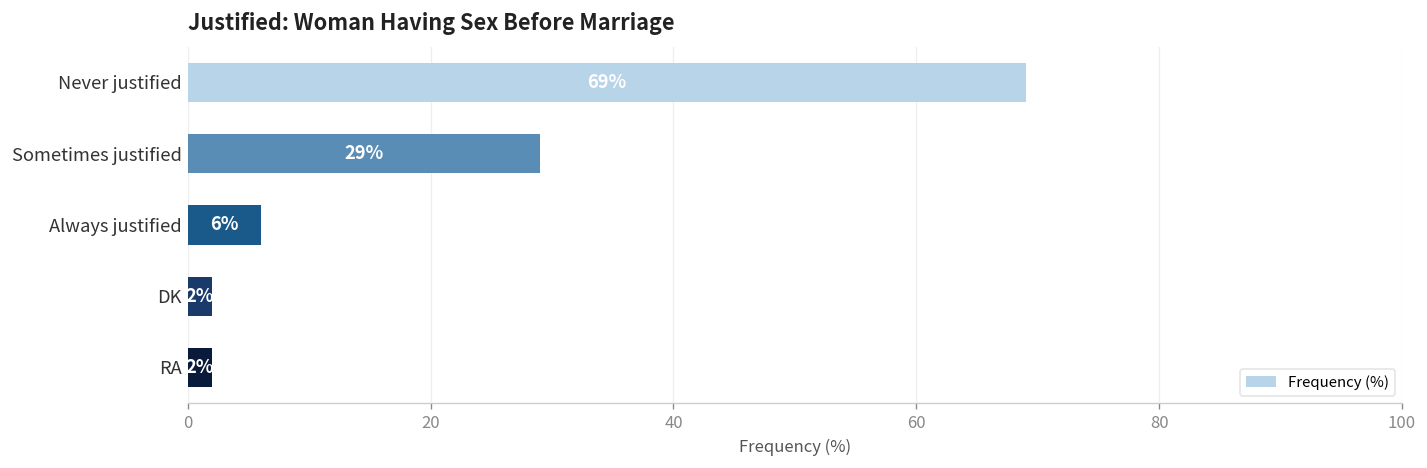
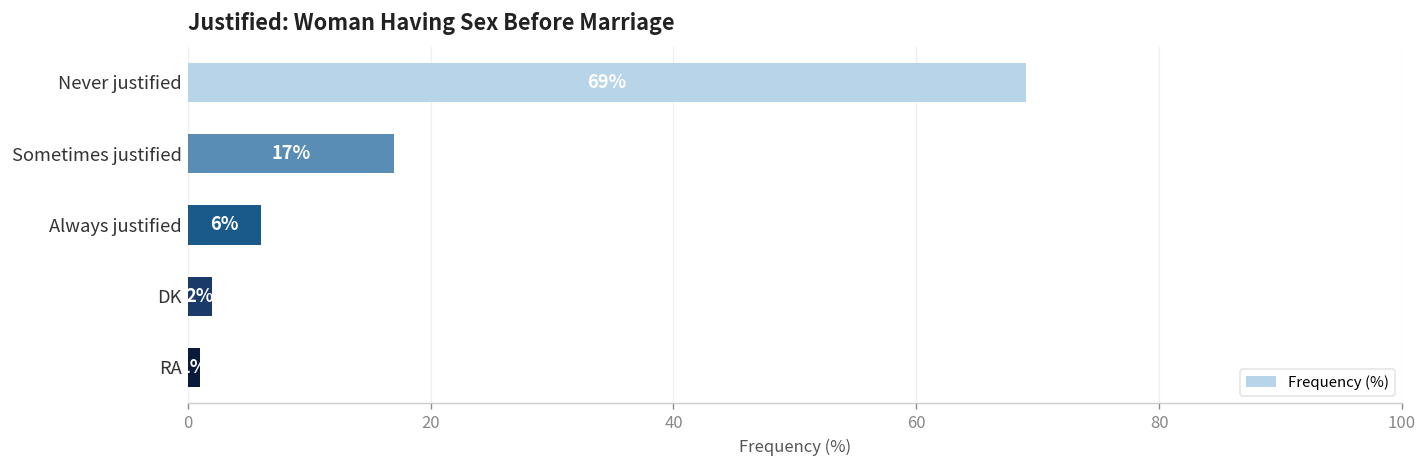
Sometimes justified: 29% -> 17%
RA: 2 -> 1
